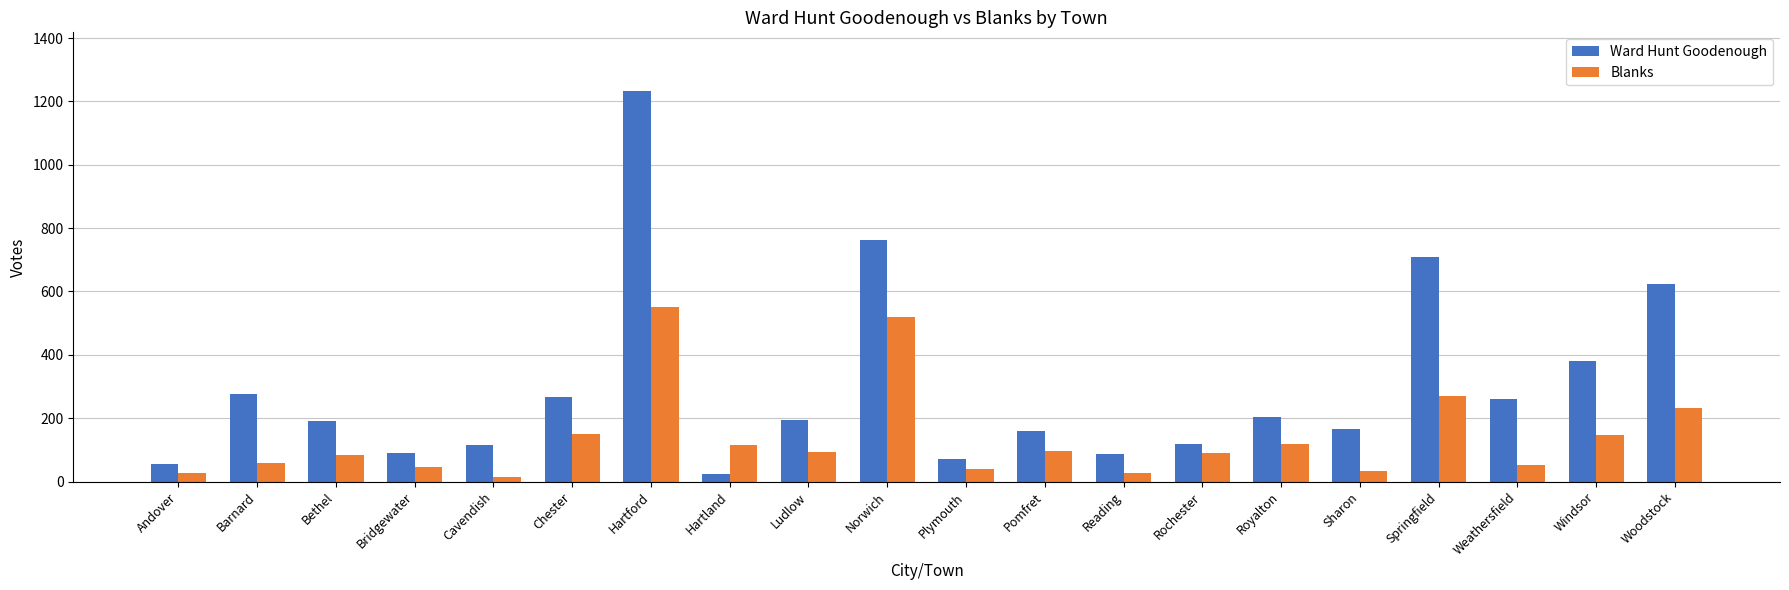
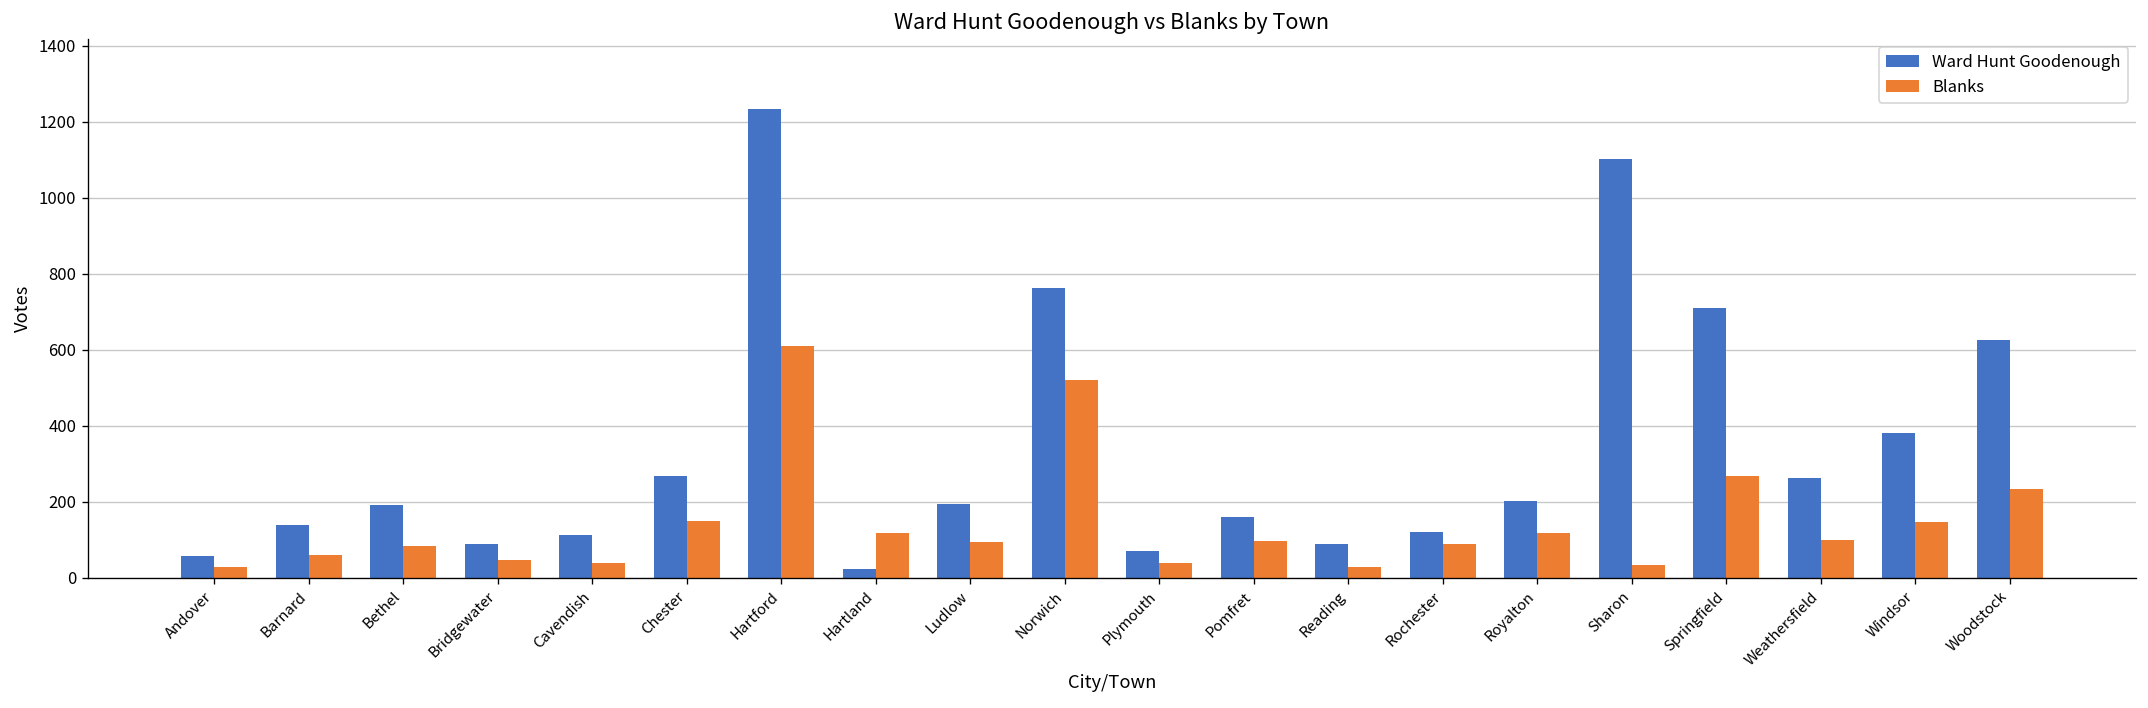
Ward Hunt Goodenough, Barnard: 280 -> 140
Blanks, Cavendish: 10 -> 40
Blanks, Hartford: 550 -> 610
Ward Hunt Goodenough, Sharon: 170 -> 1100
Blanks, Weathersfield: 50 -> 100
